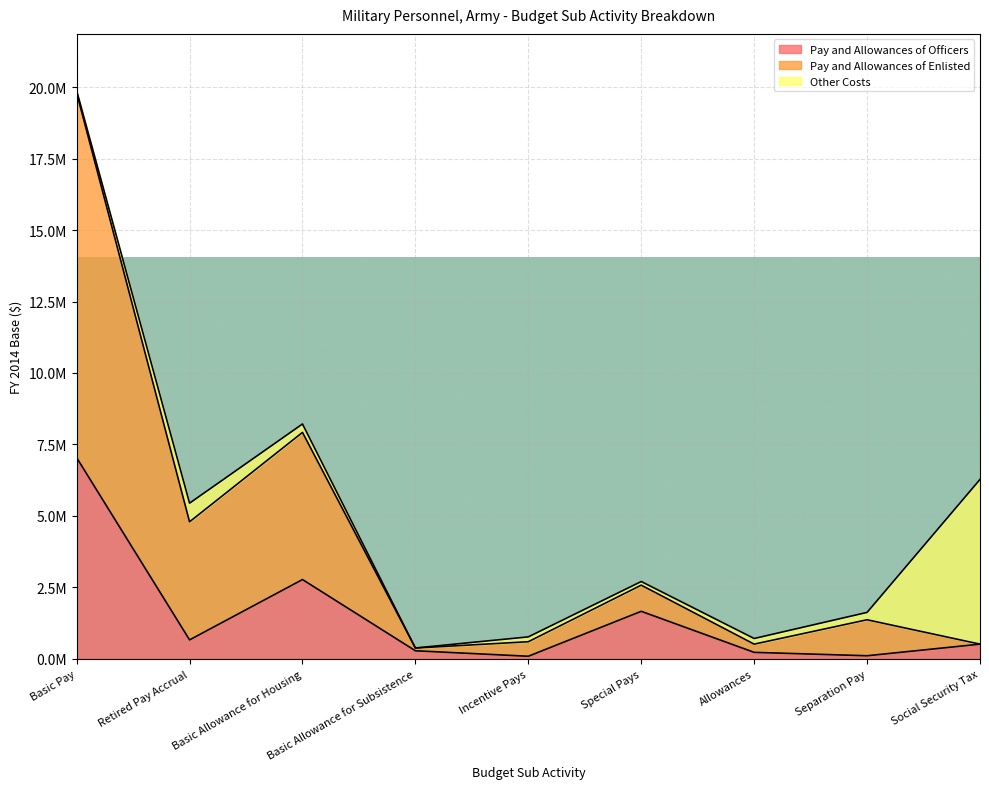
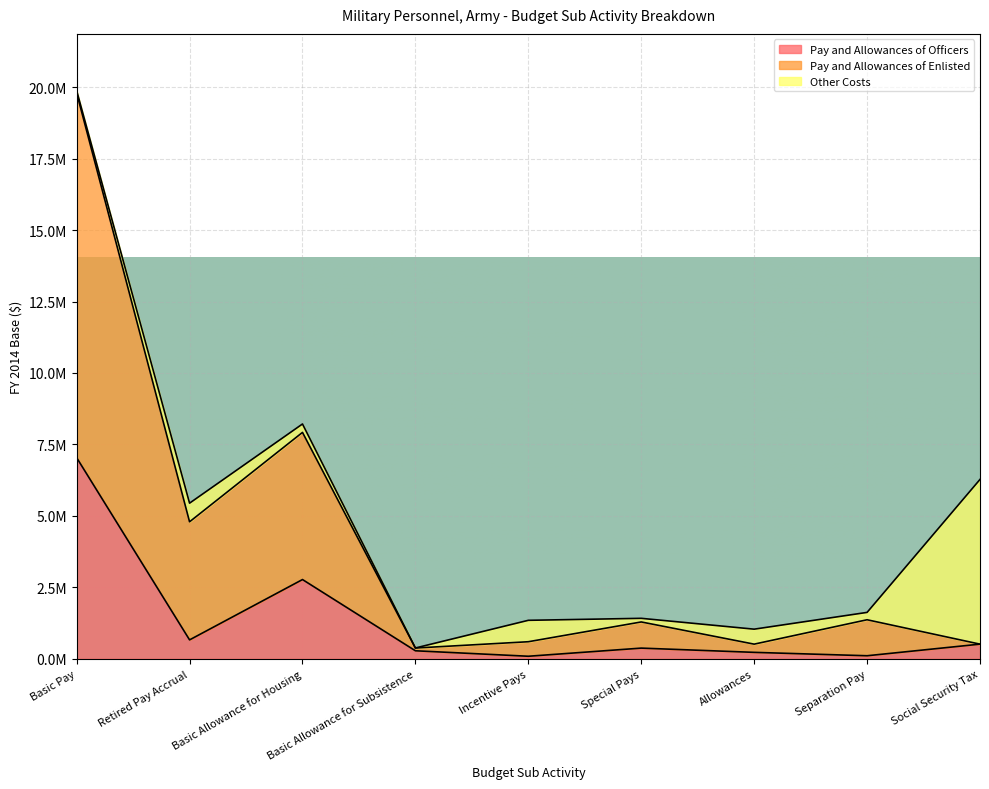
Other Costs, Incentive Pays: 200000 -> 700000
Pay and Allowances of Officers, Special Pays: 1700000 -> 400000
Other Costs, Allowances: 200000 -> 500000
